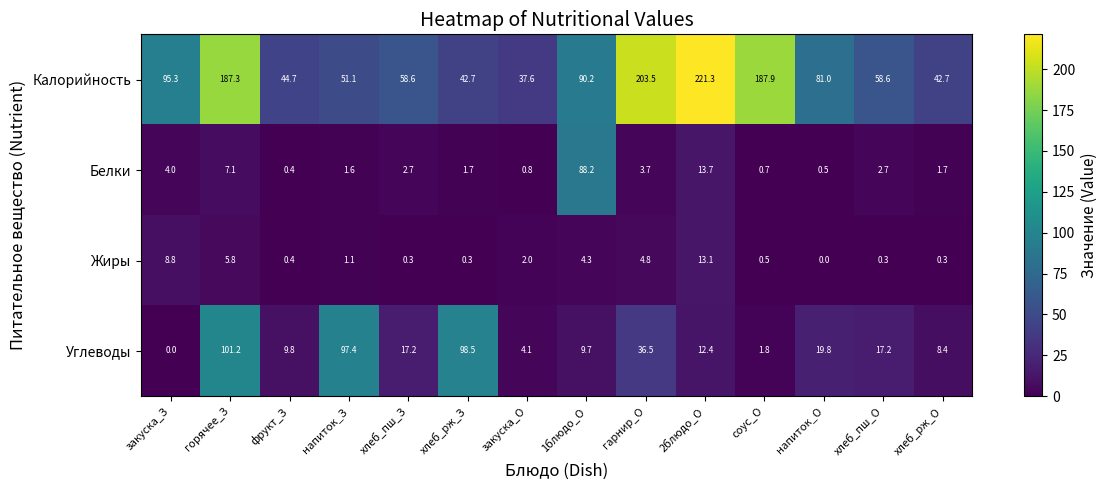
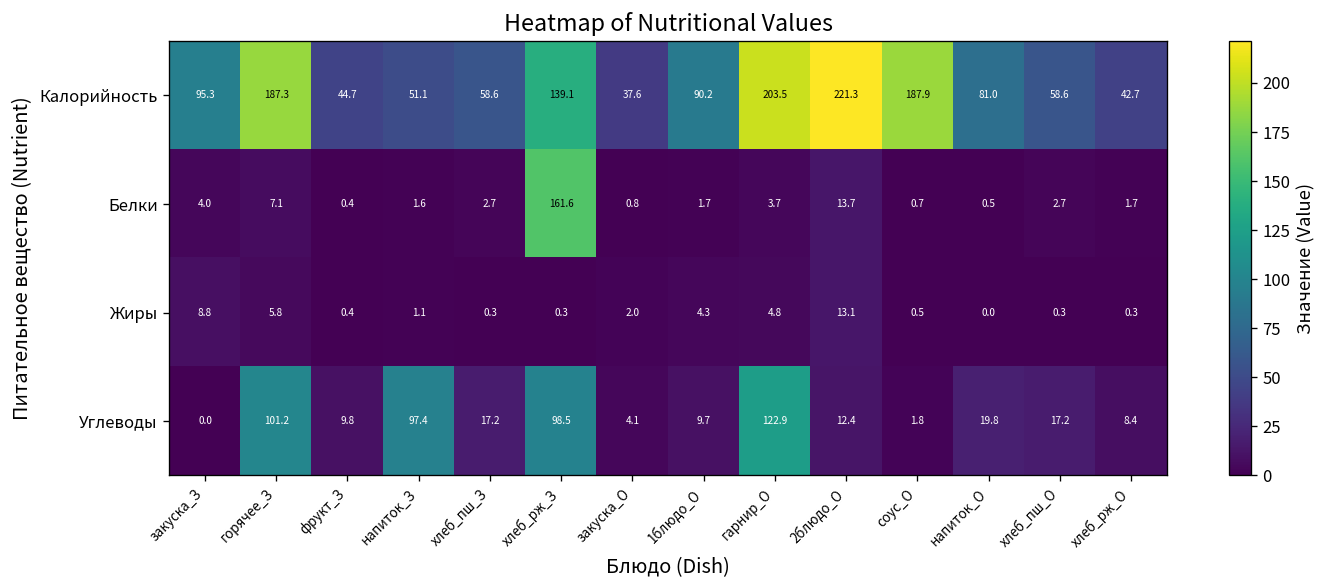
Калорийность, хлеб_рж_З: 42.7 -> 139.1
Белки, хлеб_рж_З: 1.7 -> 161.6
Белки, 1блюдо_О: 88.2 -> 1.7
Углеводы, гарнир_О: 36.5 -> 122.9
